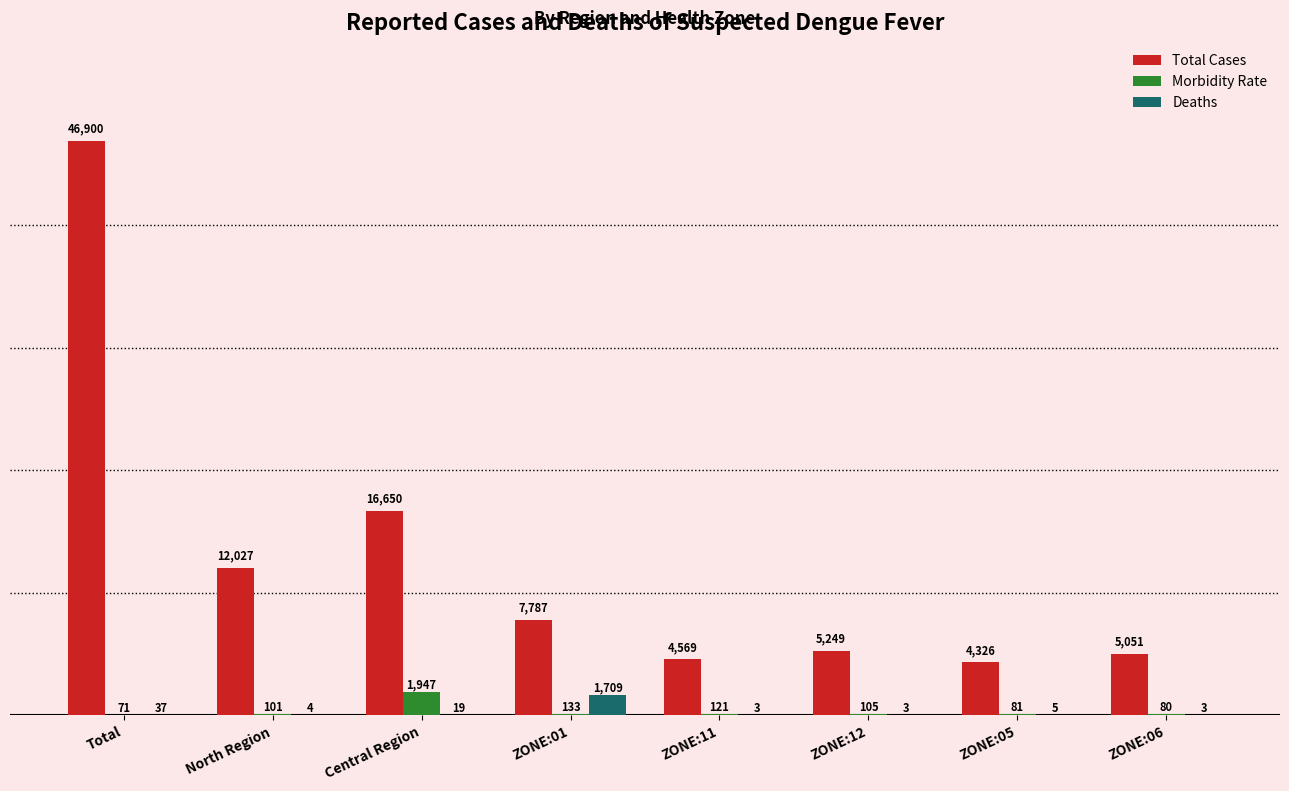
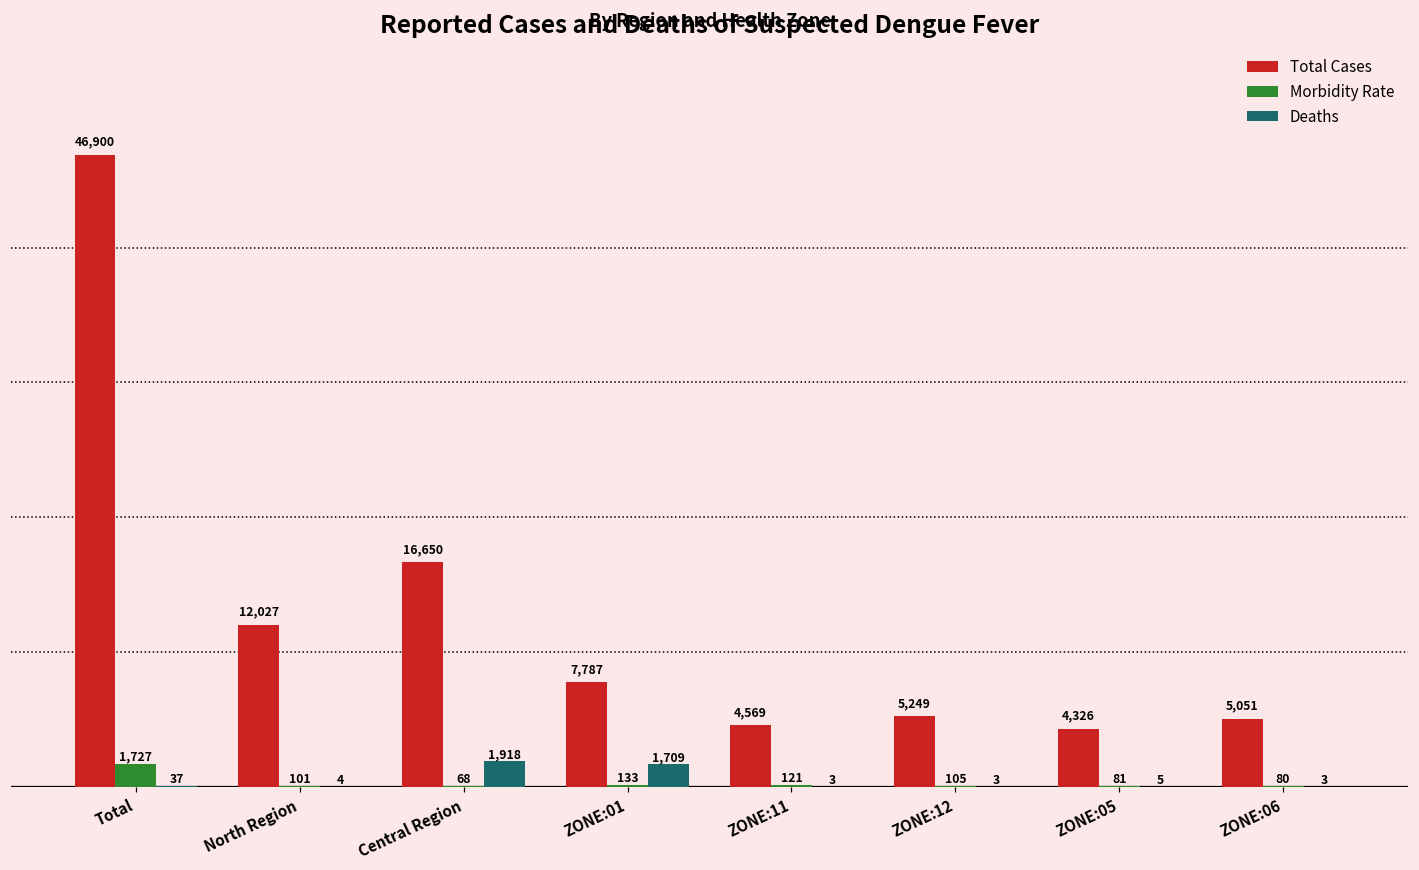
Morbidity Rate, Total: 71 -> 1,727
Morbidity Rate, Central Region: 1,947 -> 68
Deaths, Central Region: 19 -> 1,918
